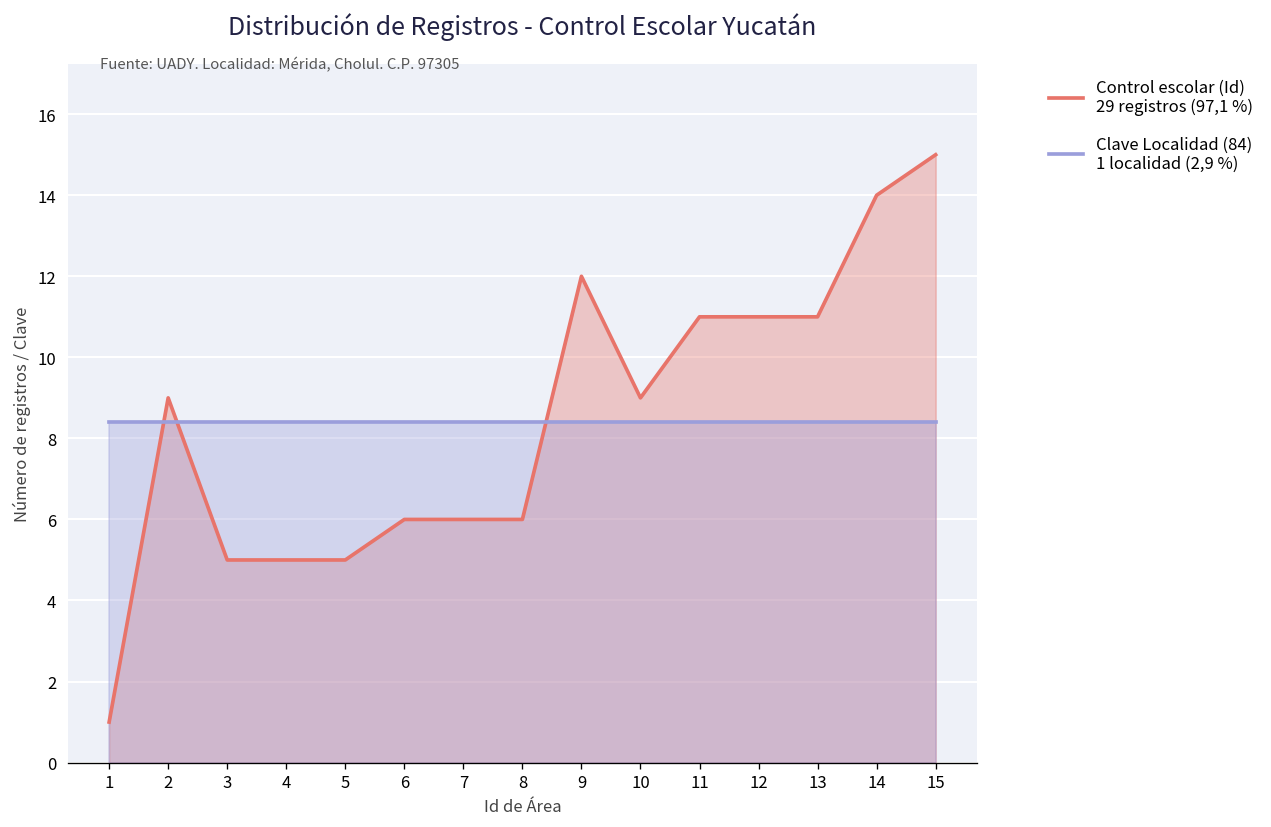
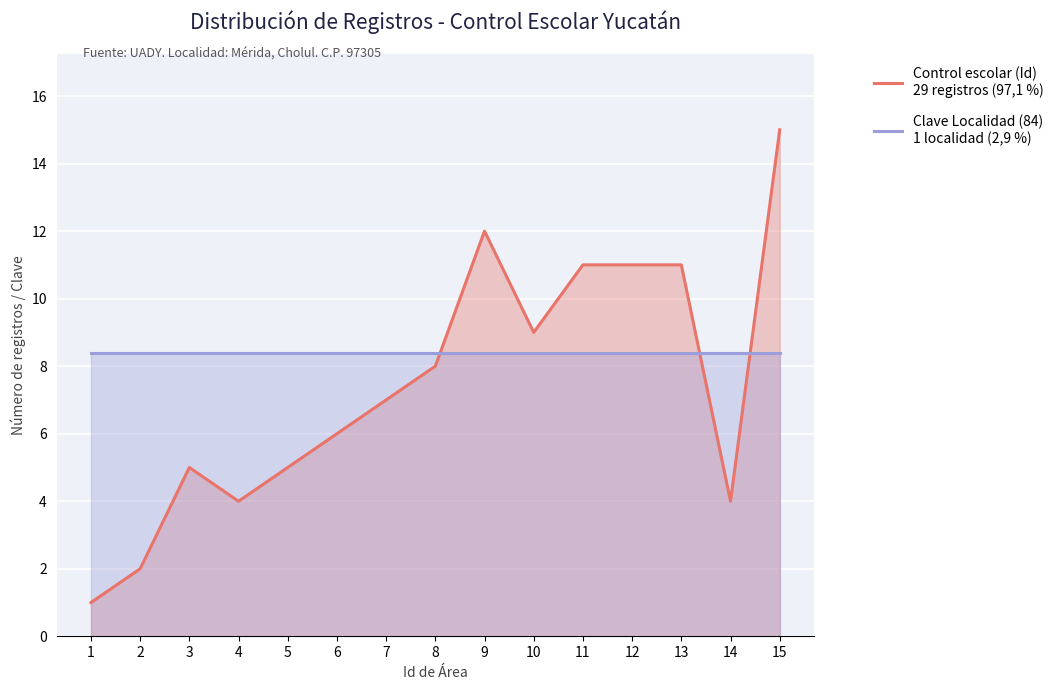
Control escolar (Id) 29 registros (97,1 %), 2: 9 -> 2
Control escolar (Id) 29 registros (97,1 %), 4: 5 -> 4
Control escolar (Id) 29 registros (97,1 %), 7: 6 -> 7
Control escolar (Id) 29 registros (97,1 %), 8: 6 -> 8
Control escolar (Id) 29 registros (97,1 %), 14: 14 -> 4
